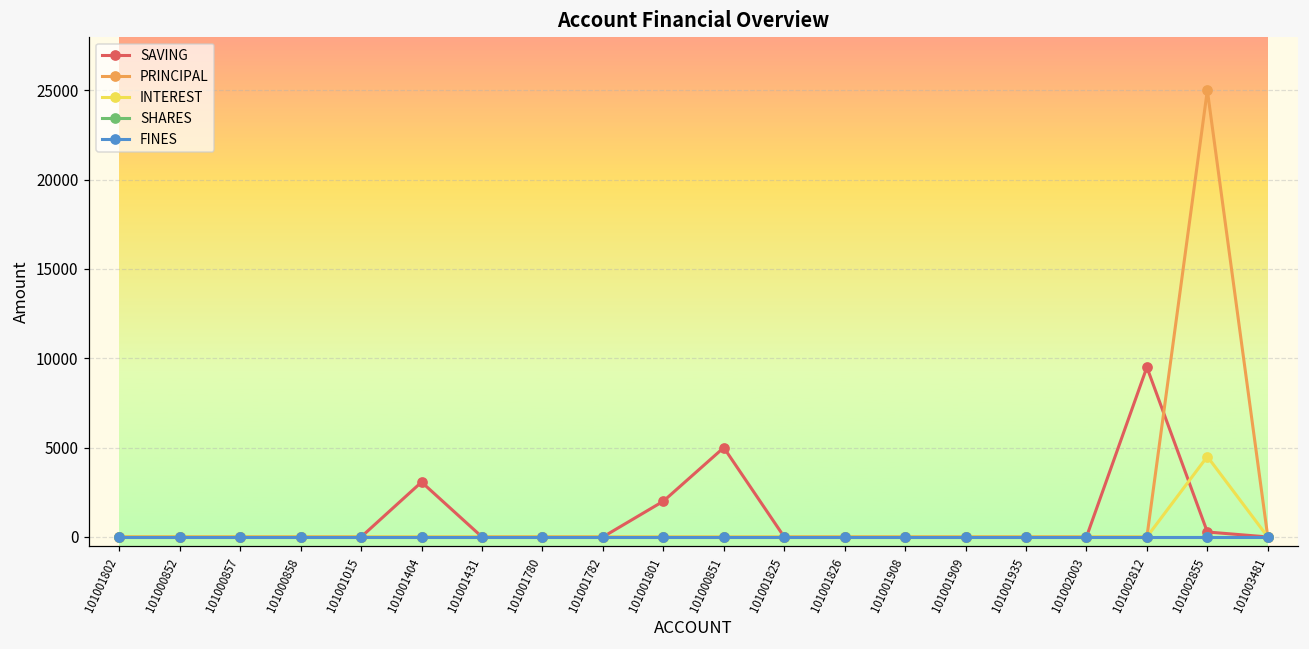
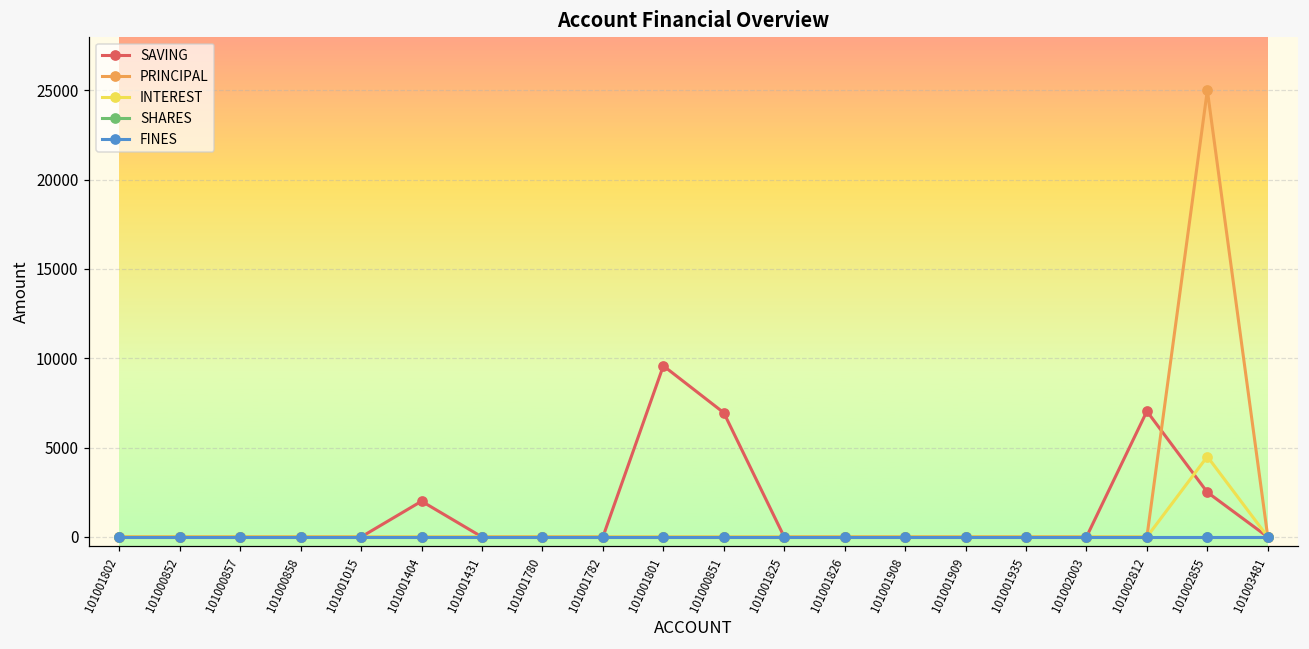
SAVING, 101001404: 3100 -> 2000
SAVING, 101001801: 2000 -> 9600
SAVING, 101000851: 5000 -> 7000
SAVING, 101002812: 9500 -> 7000
SAVING, 101002855: 300 -> 2500
